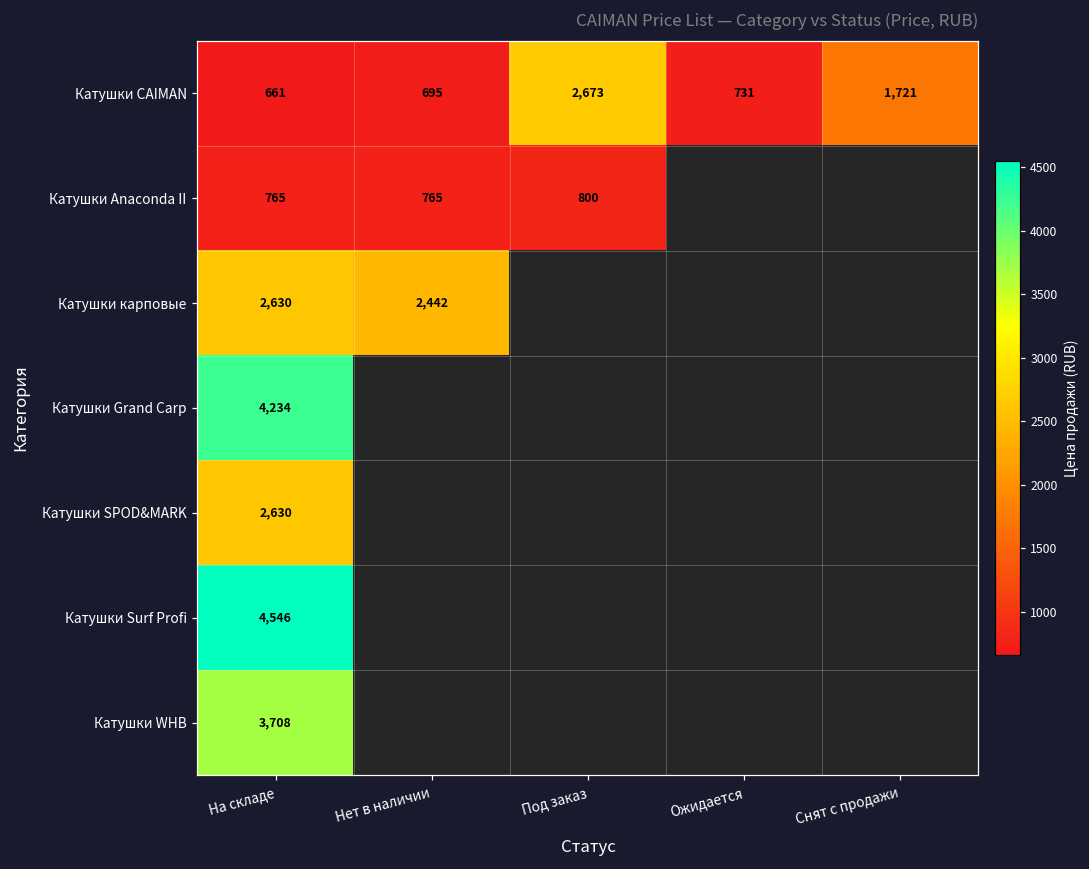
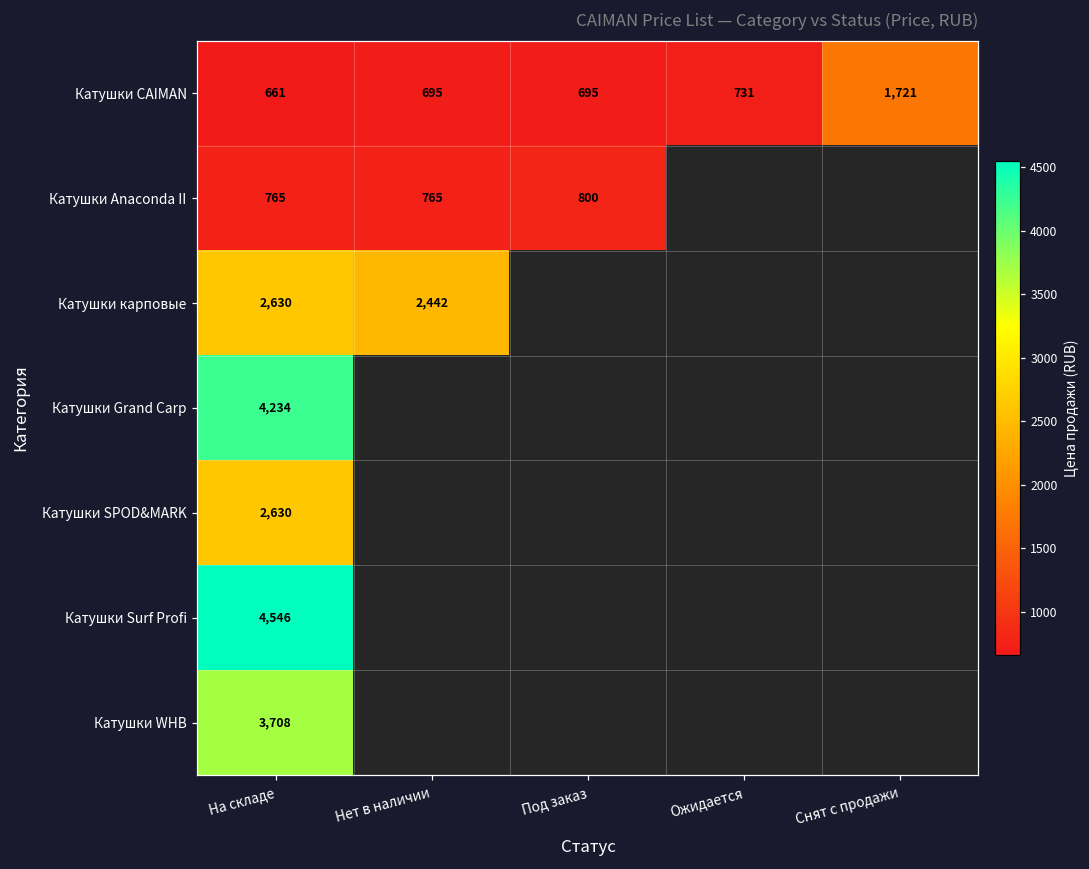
Катушки CAIMAN, Под заказ: 2,673 -> 695
